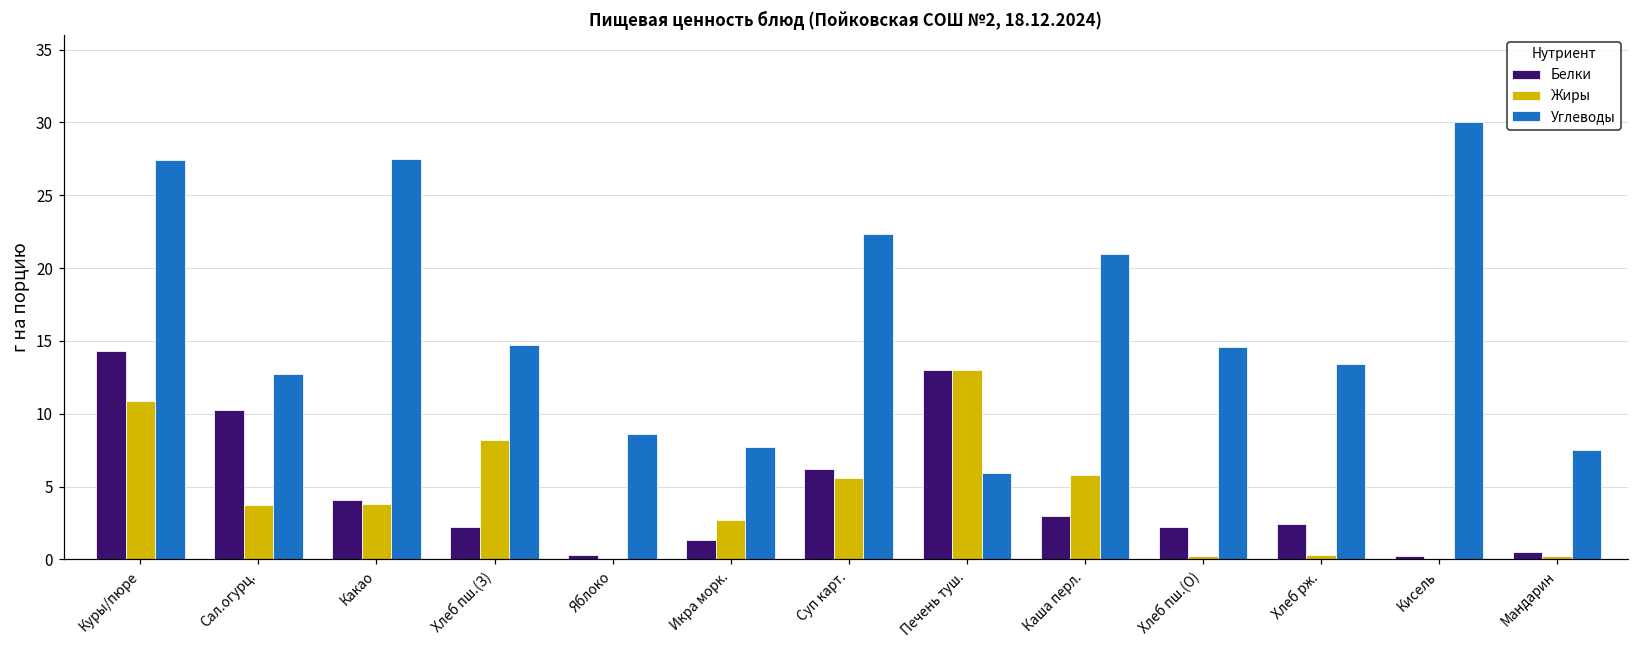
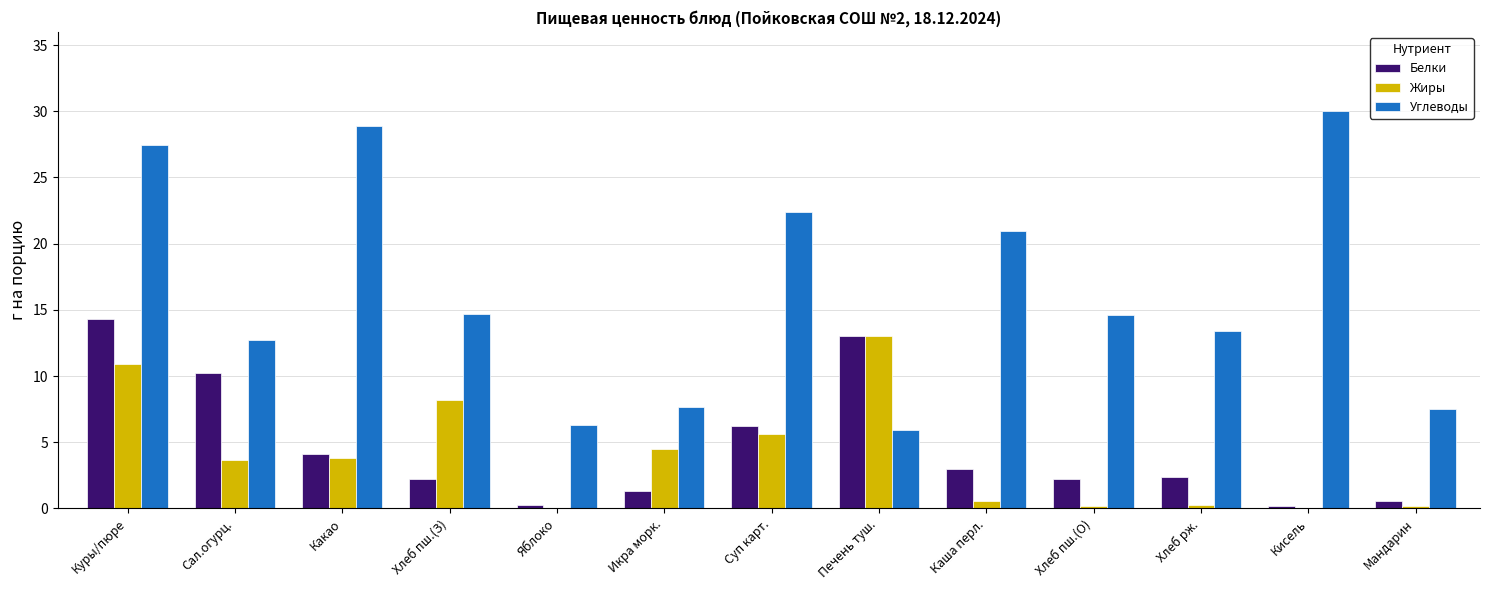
Углеводы, Какао: 27.5 -> 28.9
Углеводы, Яблоко: 8.6 -> 6.3
Жиры, Икра морк.: 2.7 -> 4.5
Жиры, Каша перл.: 5.8 -> 0.6
